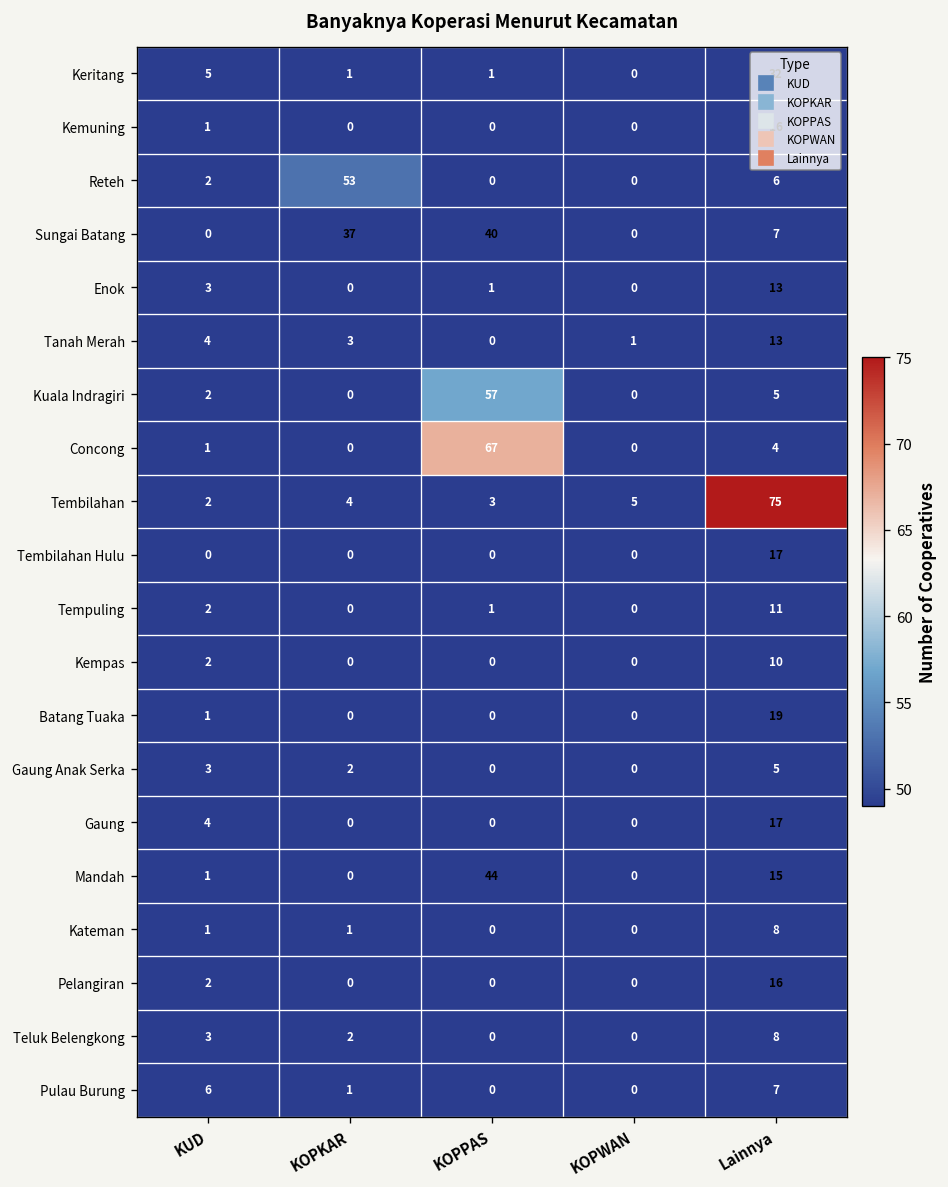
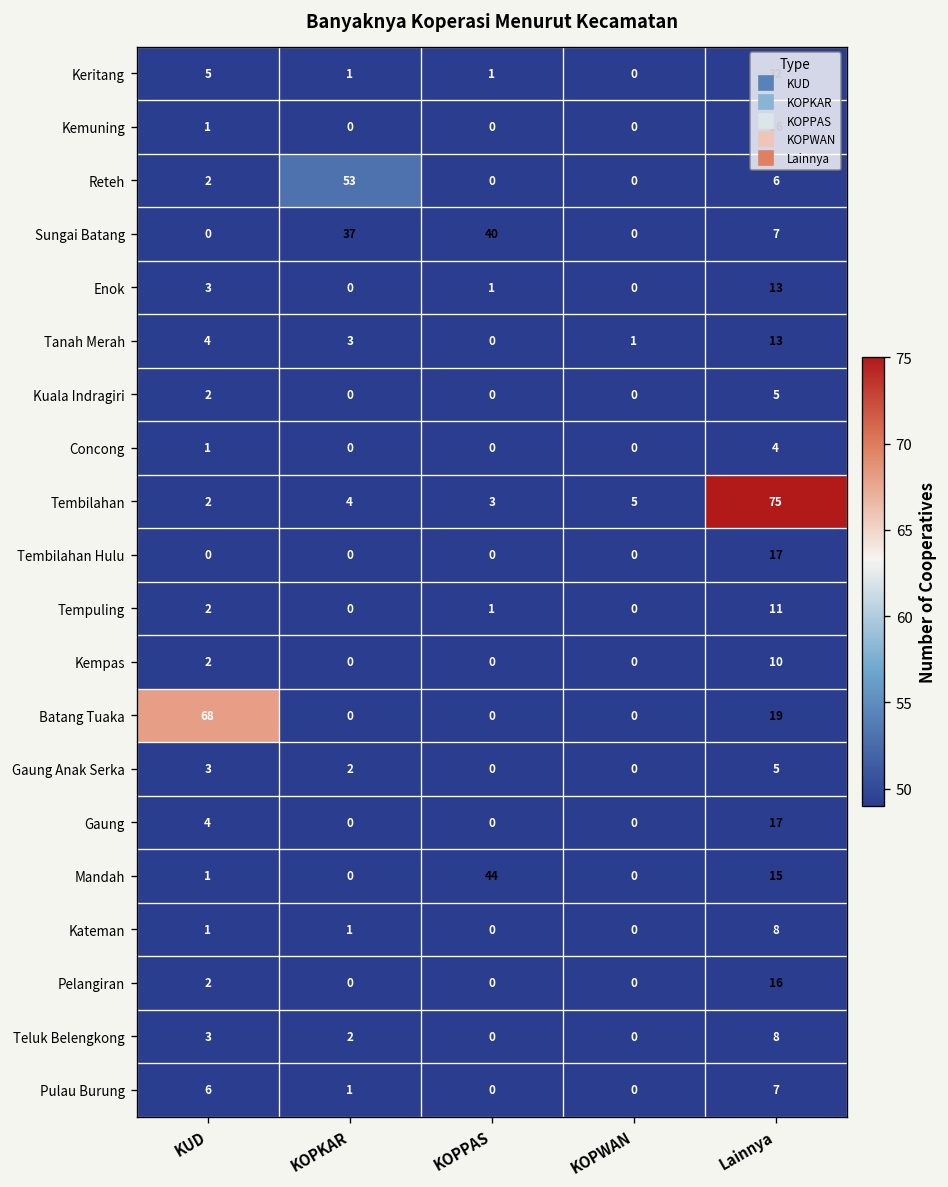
Kuala Indragiri, KOPPAS: 57 -> 0
Concong, KOPPAS: 67 -> 0
Batang Tuaka, KUD: 1 -> 68
